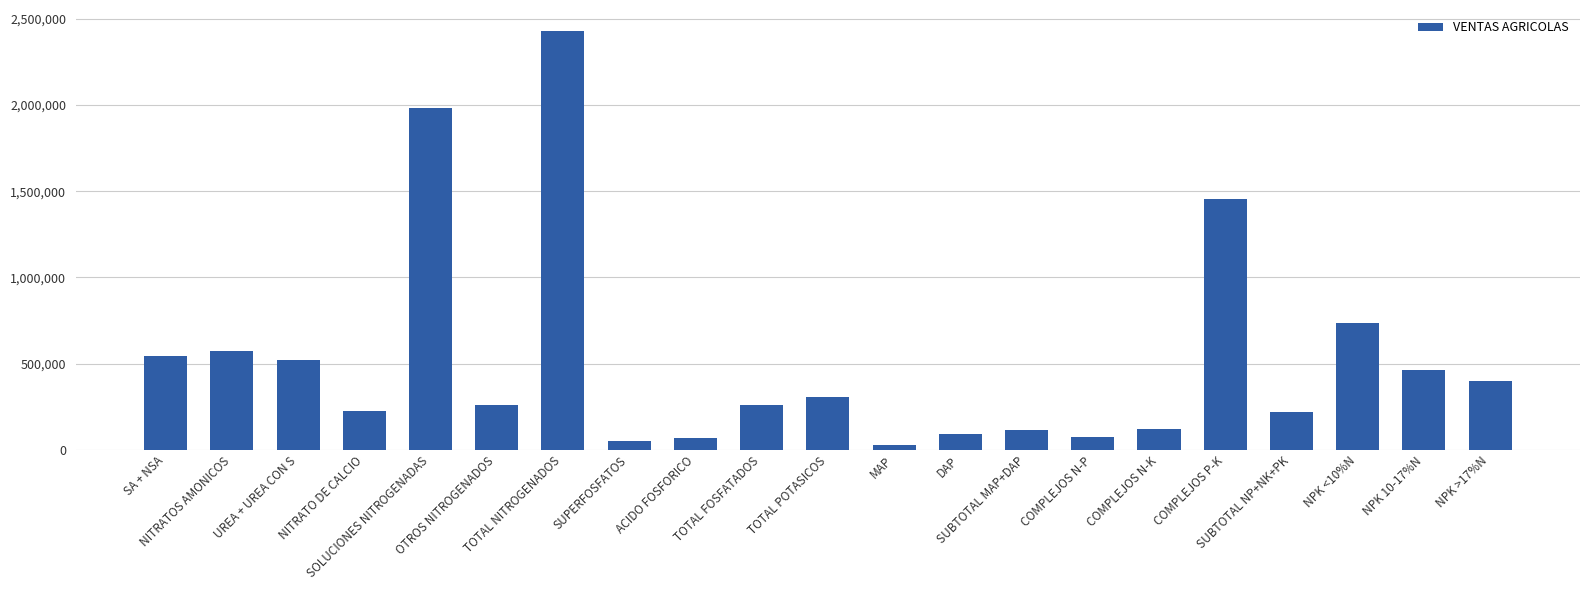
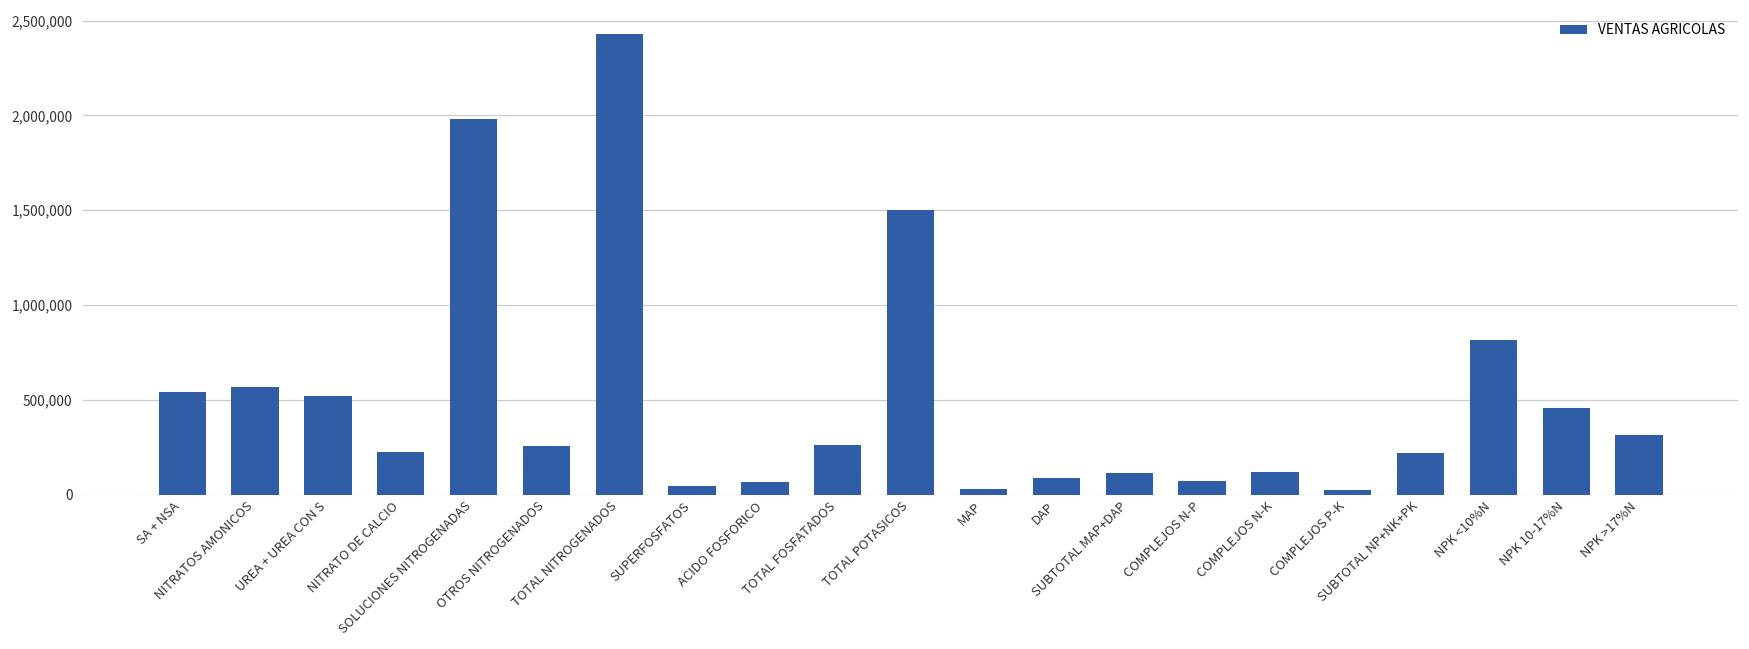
TOTAL POTASICOS: 300,000 -> 1,500,000
COMPLEJOS P-K: 1,460,000 -> 30,000
NPK <10%N: 730,000 -> 820,000
NPK >17%N: 400,000 -> 320,000
